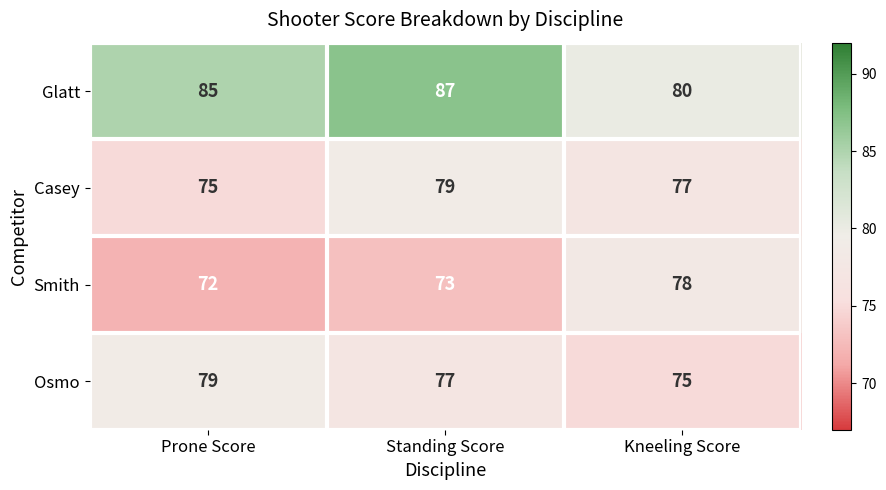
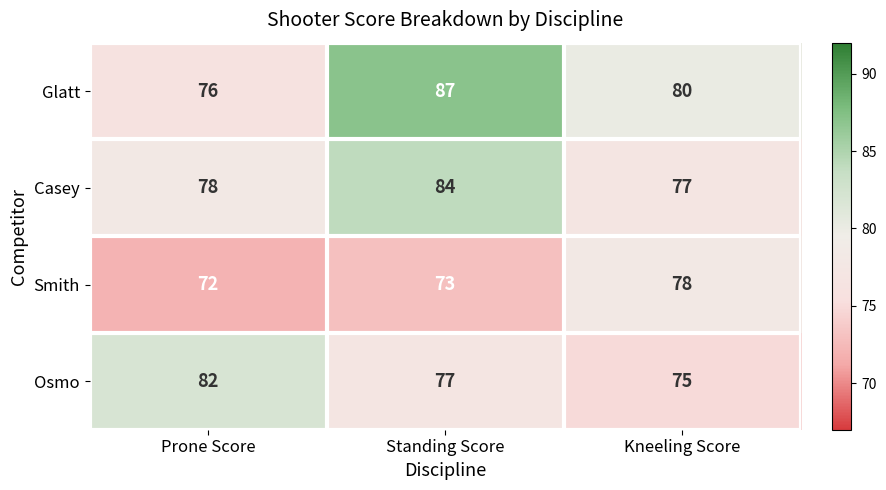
Glatt, Prone Score: 85 -> 76
Casey, Prone Score: 75 -> 78
Casey, Standing Score: 79 -> 84
Osmo, Prone Score: 79 -> 82
